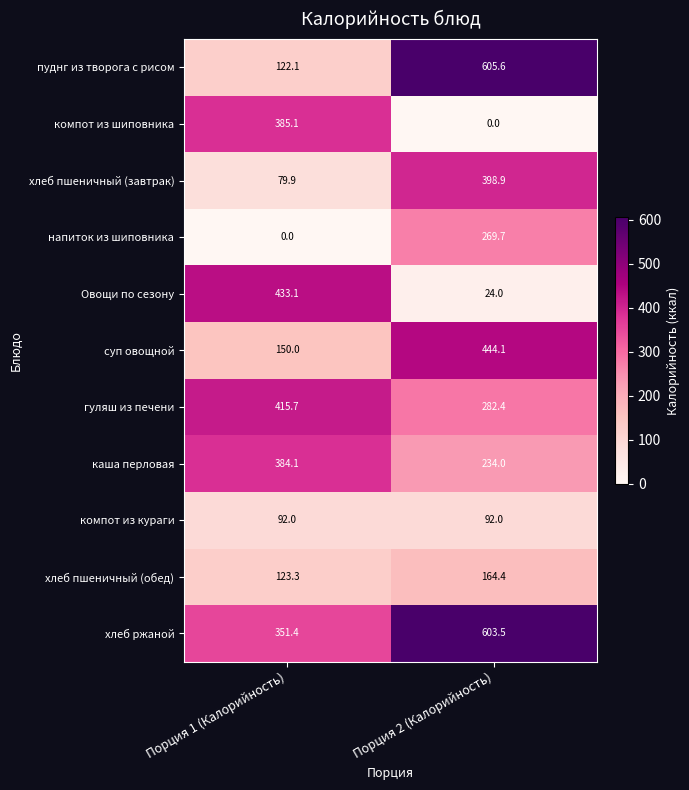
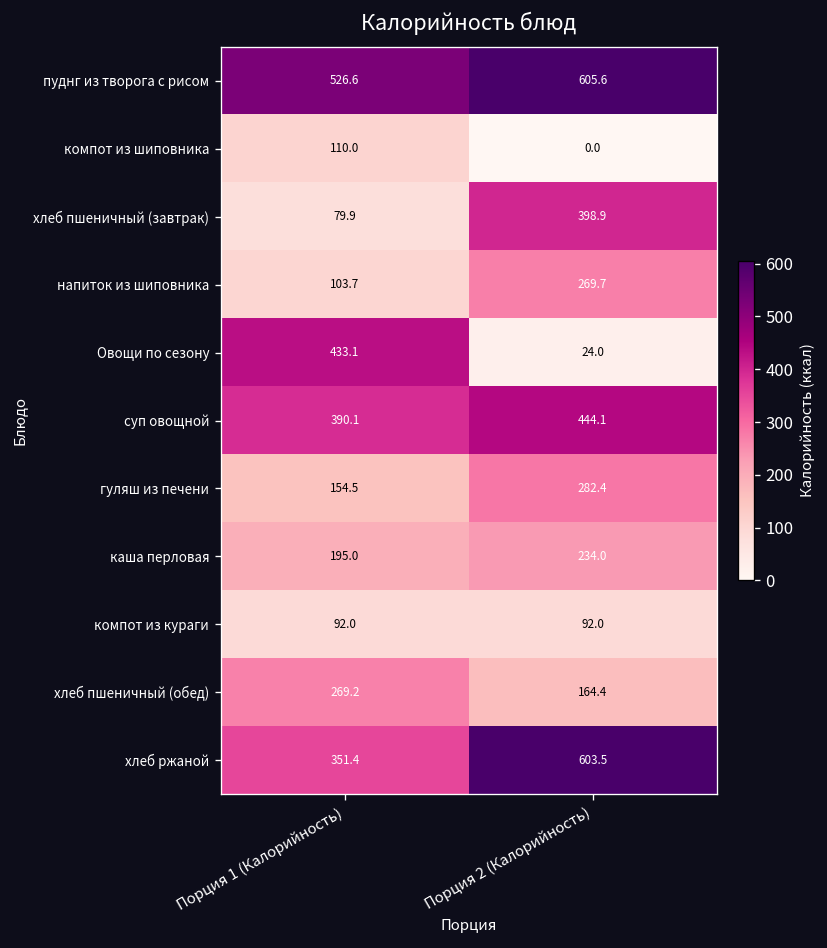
пуднг из творога с рисом, Порция 1 (Калорийность): 122.1 -> 526.6
компот из шиповника, Порция 1 (Калорийность): 385.1 -> 110.0
напиток из шиповника, Порция 1 (Калорийность): 0.0 -> 103.7
суп овощной, Порция 1 (Калорийность): 150.0 -> 390.1
гуляш из печени, Порция 1 (Калорийность): 415.7 -> 154.5
каша перловая, Порция 1 (Калорийность): 384.1 -> 195.0
хлеб пшеничный (обед), Порция 1 (Калорийность): 123.3 -> 269.2
